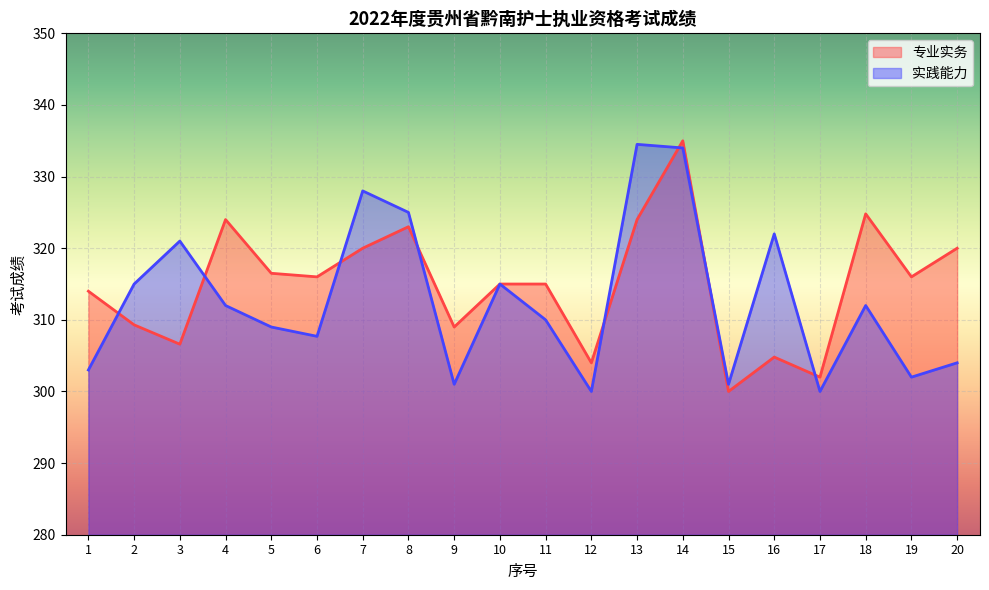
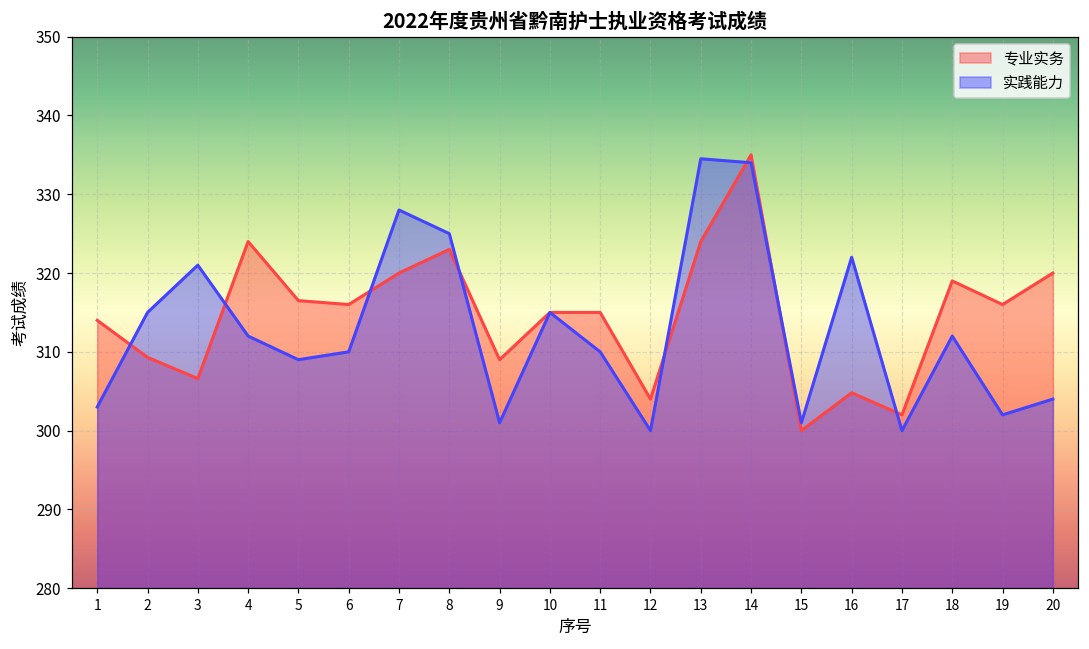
实践能力, 6: 308 -> 310
专业实务, 18: 325 -> 319
